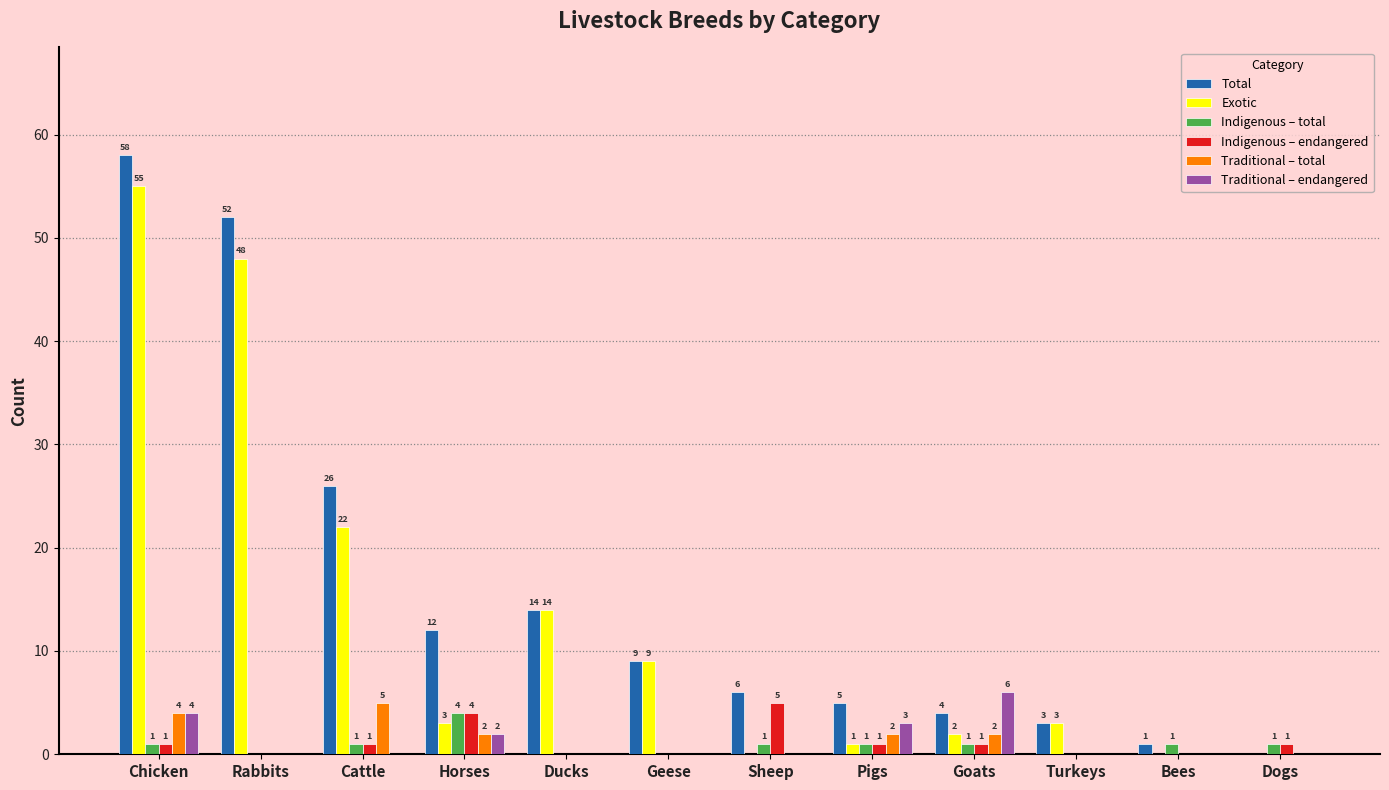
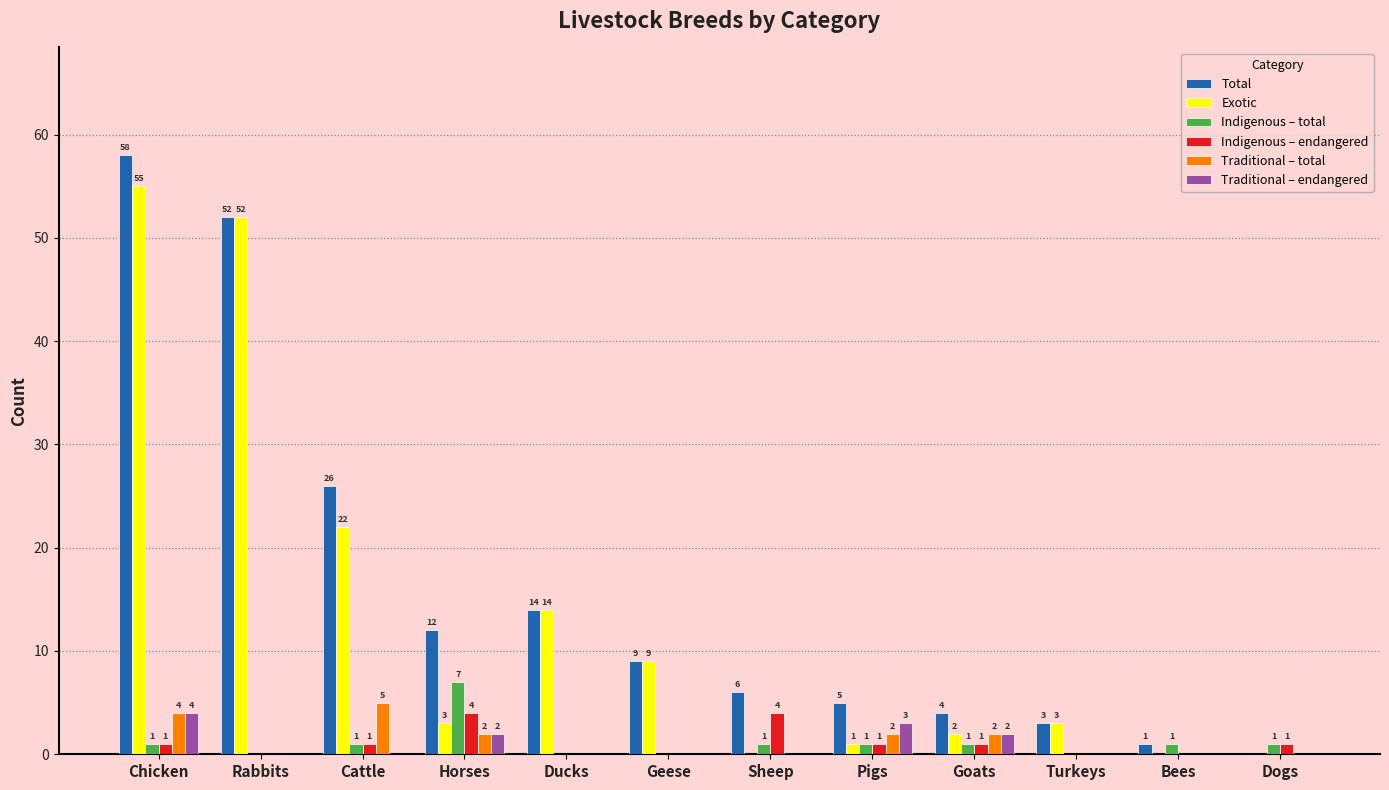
Exotic, Rabbits: 48 -> 52
Indigenous – total, Horses: 4 -> 7
Indigenous – endangered, Sheep: 5 -> 4
Traditional – endangered, Goats: 6 -> 2
